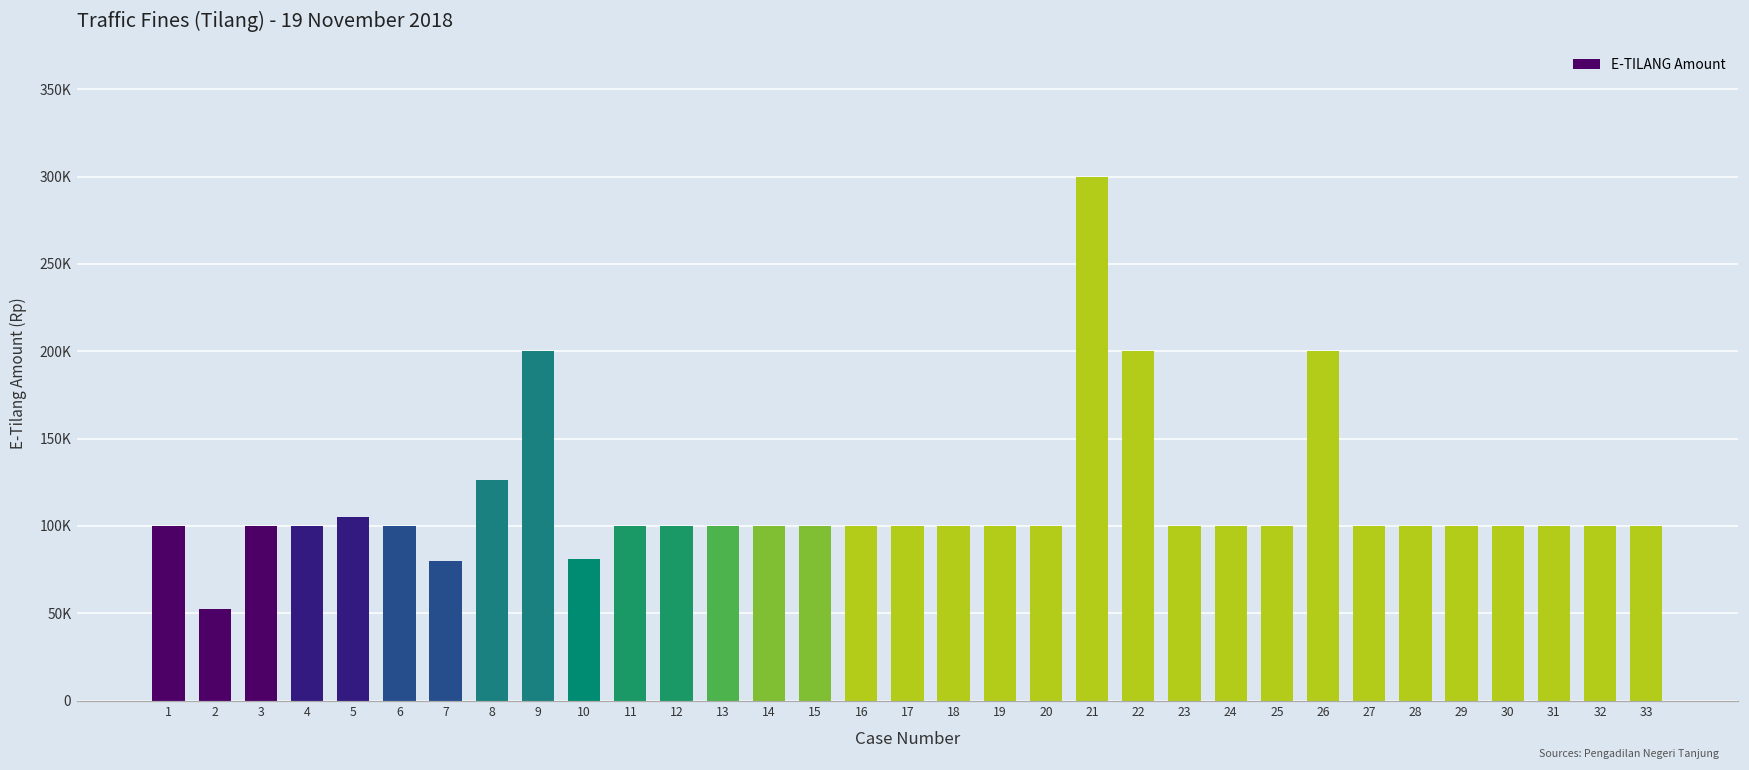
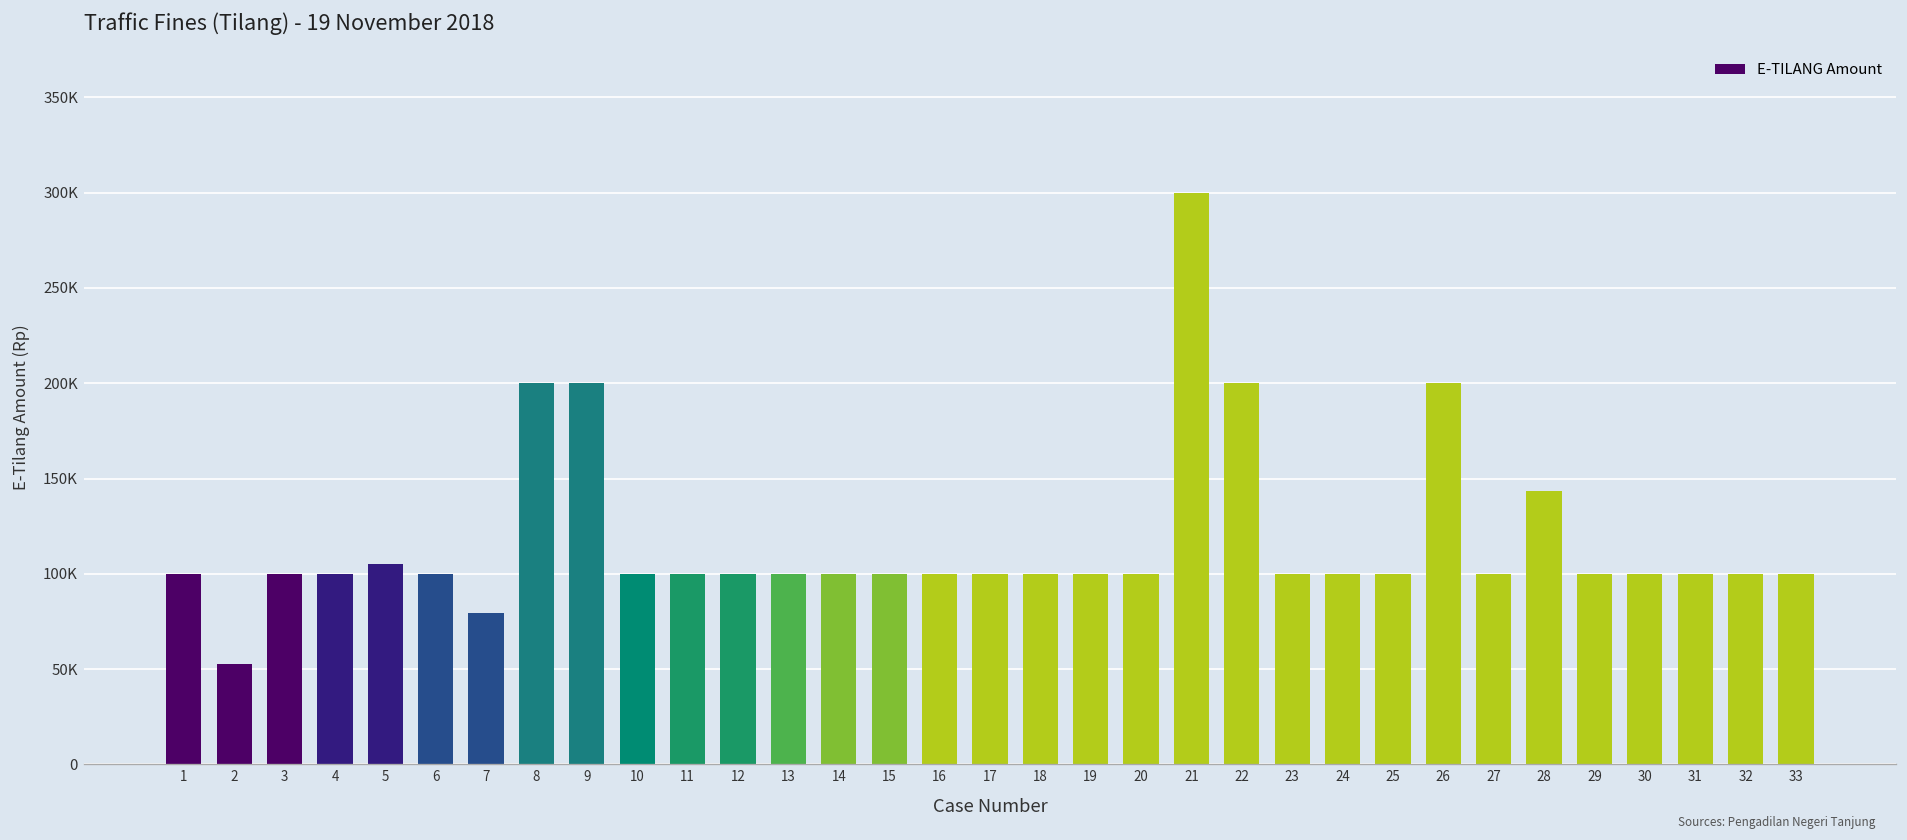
8: 126000 -> 200000
10: 81000 -> 100000
28: 100000 -> 144000
